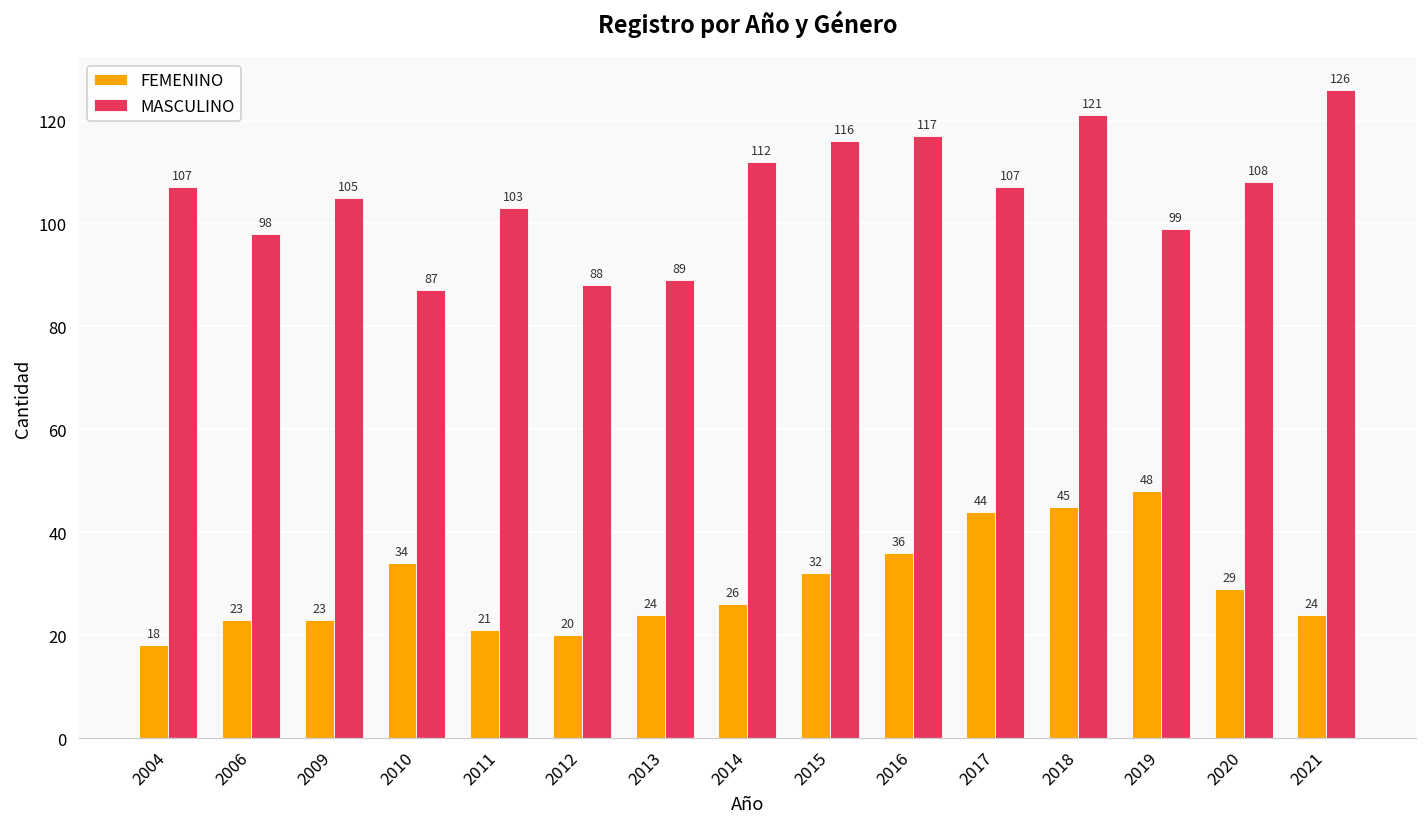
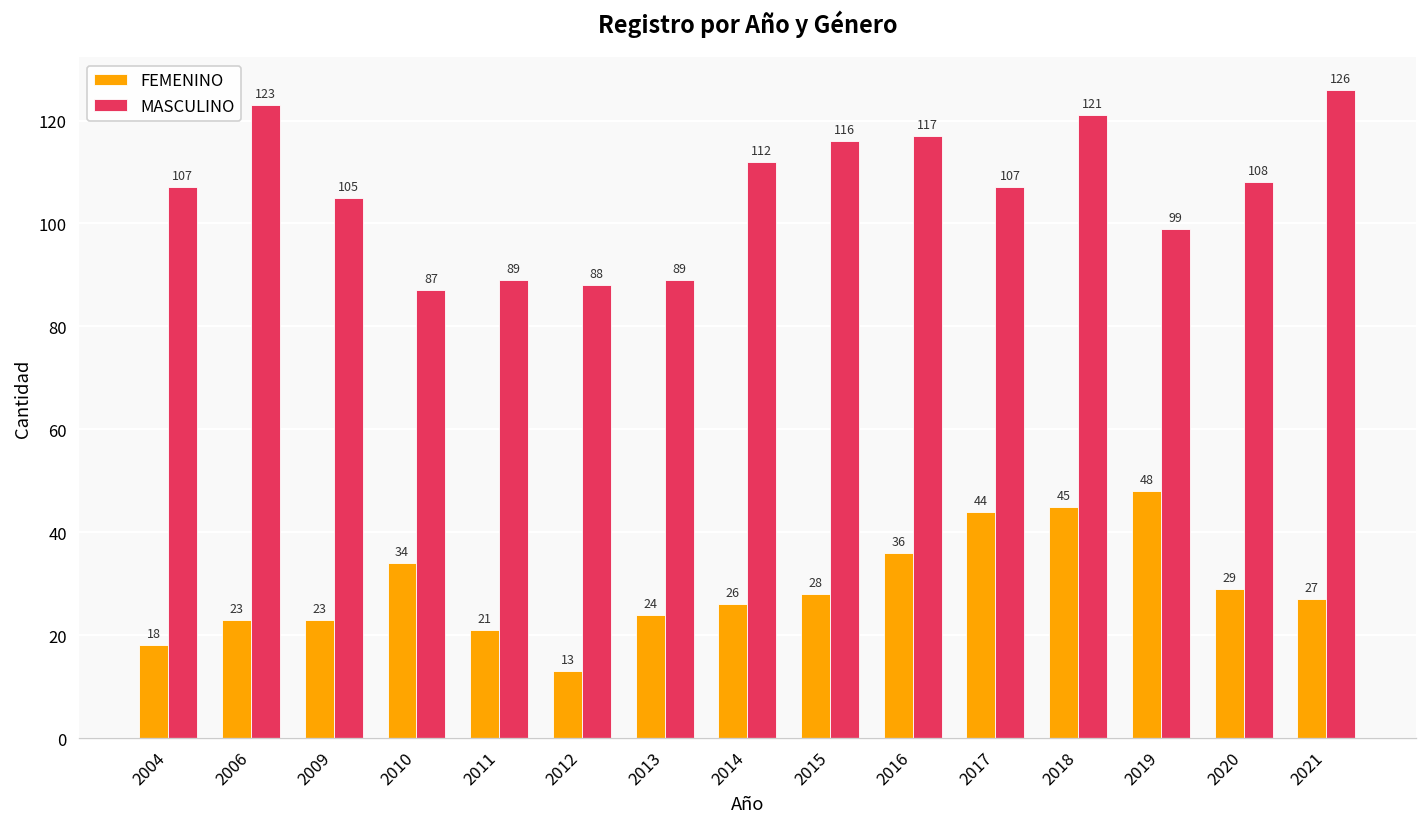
MASCULINO, 2006: 98 -> 123
MASCULINO, 2011: 103 -> 89
FEMENINO, 2012: 20 -> 13
FEMENINO, 2015: 32 -> 28
FEMENINO, 2021: 24 -> 27
